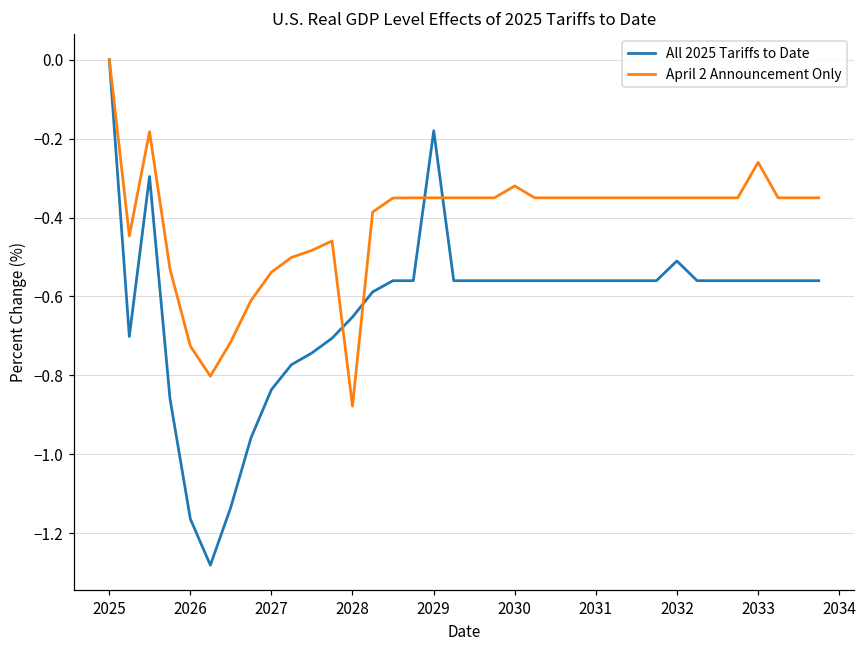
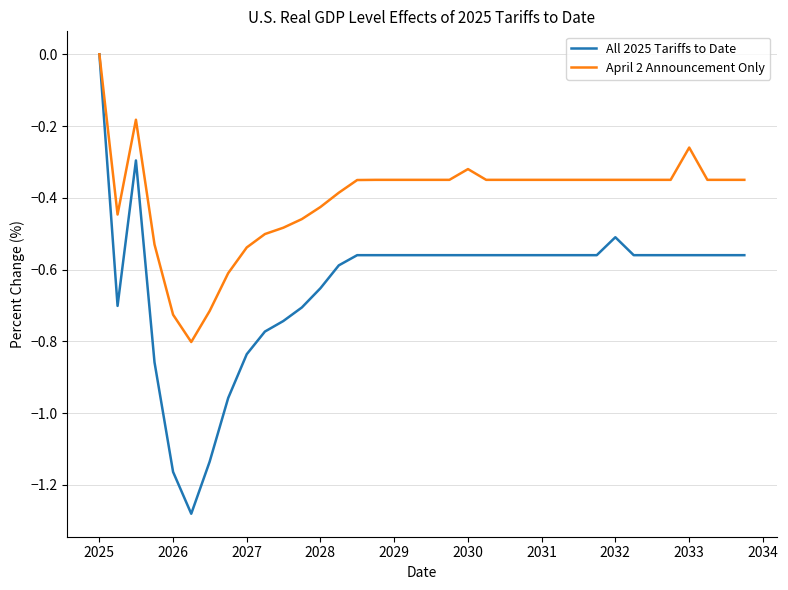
April 2 Announcement Only, 2028: -0.88 -> -0.43
All 2025 Tariffs to Date, 2029: -0.18 -> -0.56
